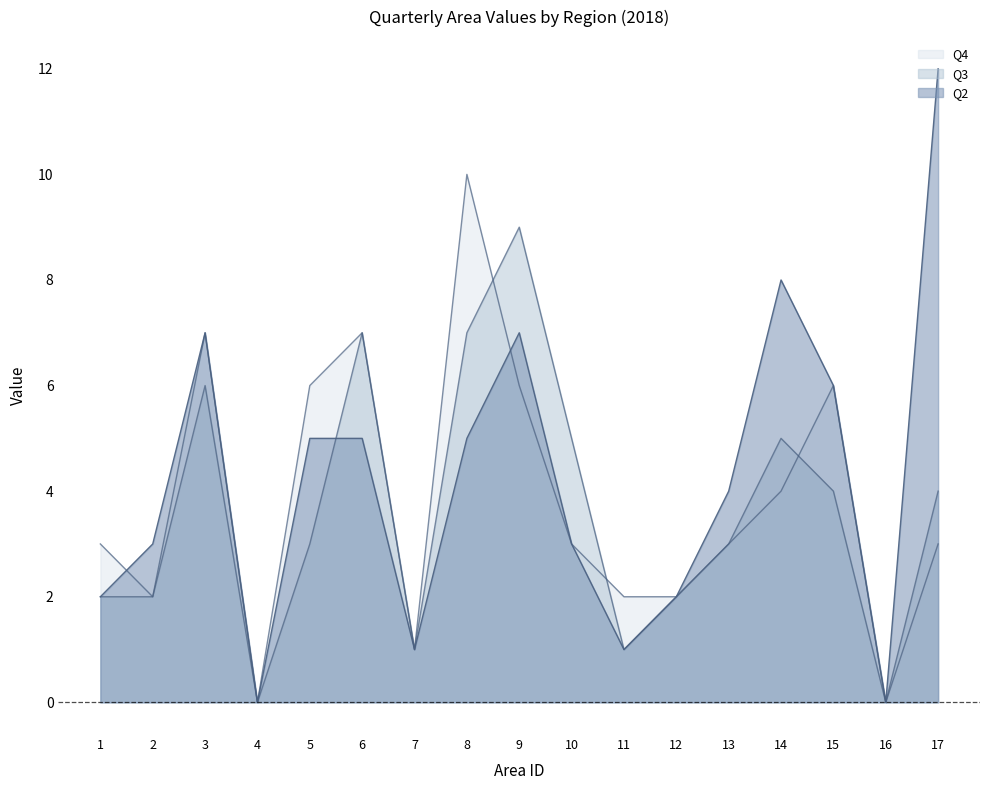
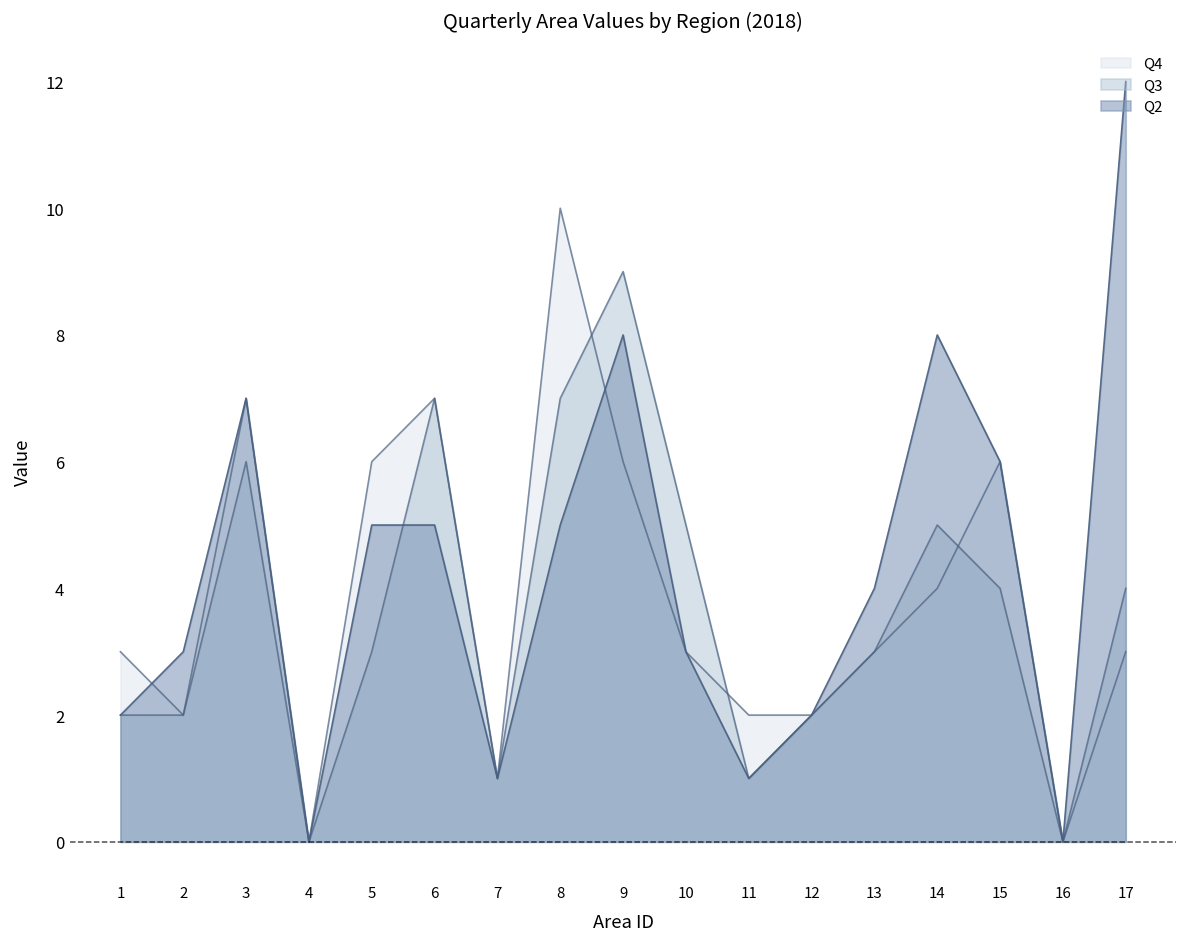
Q2, 9: 7 -> 8
